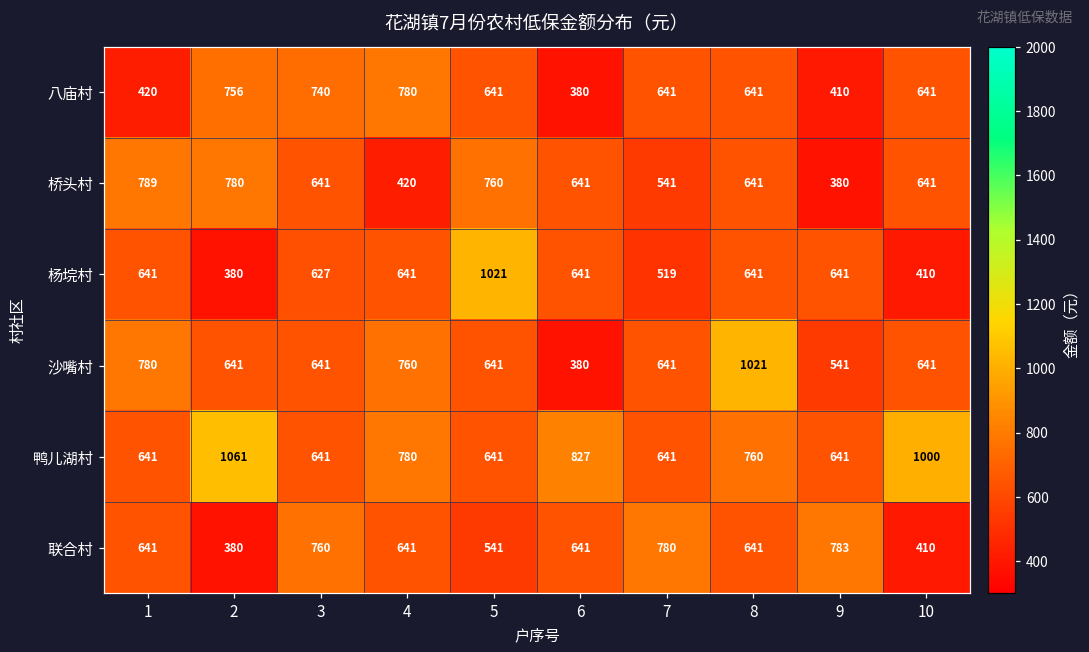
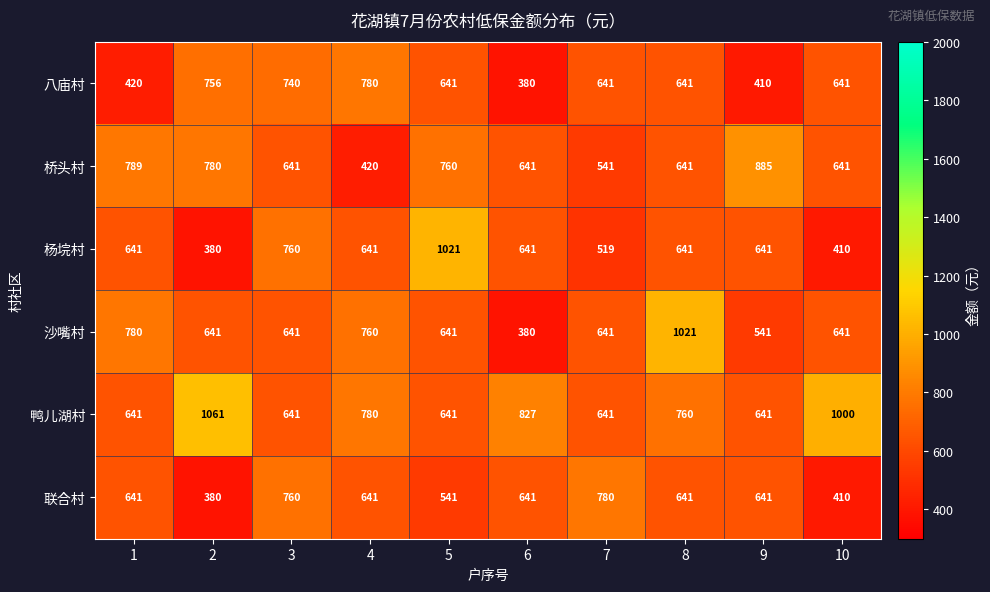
桥头村, 9: 380 -> 885
杨垸村, 3: 627 -> 760
联合村, 9: 783 -> 641
